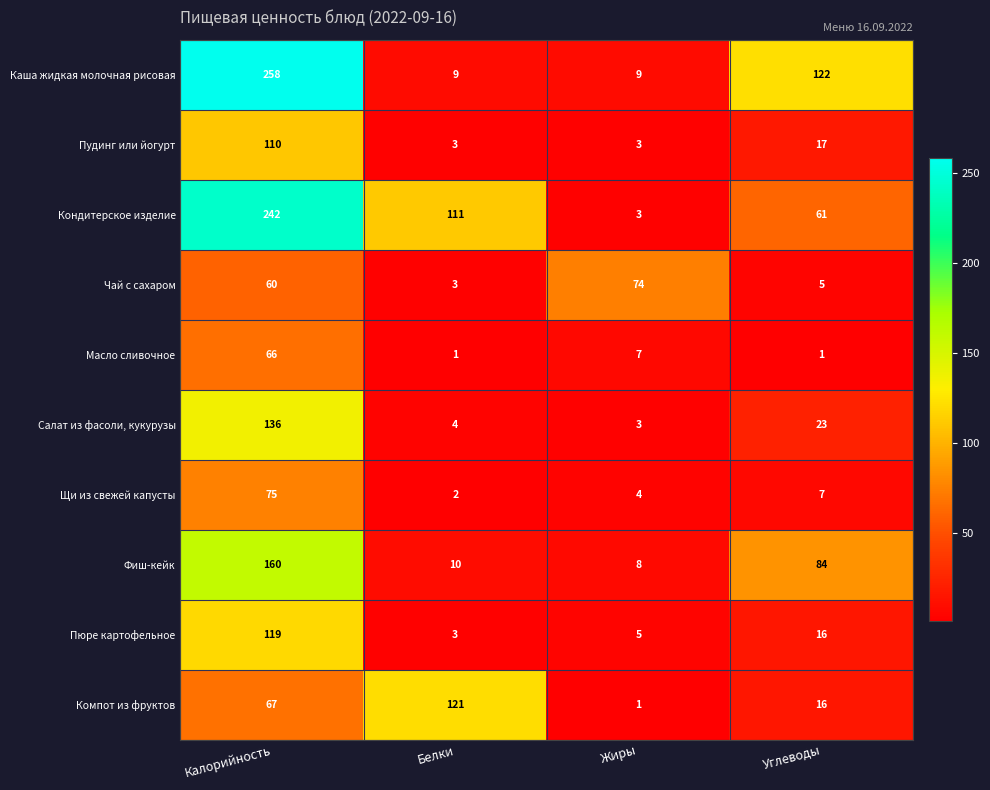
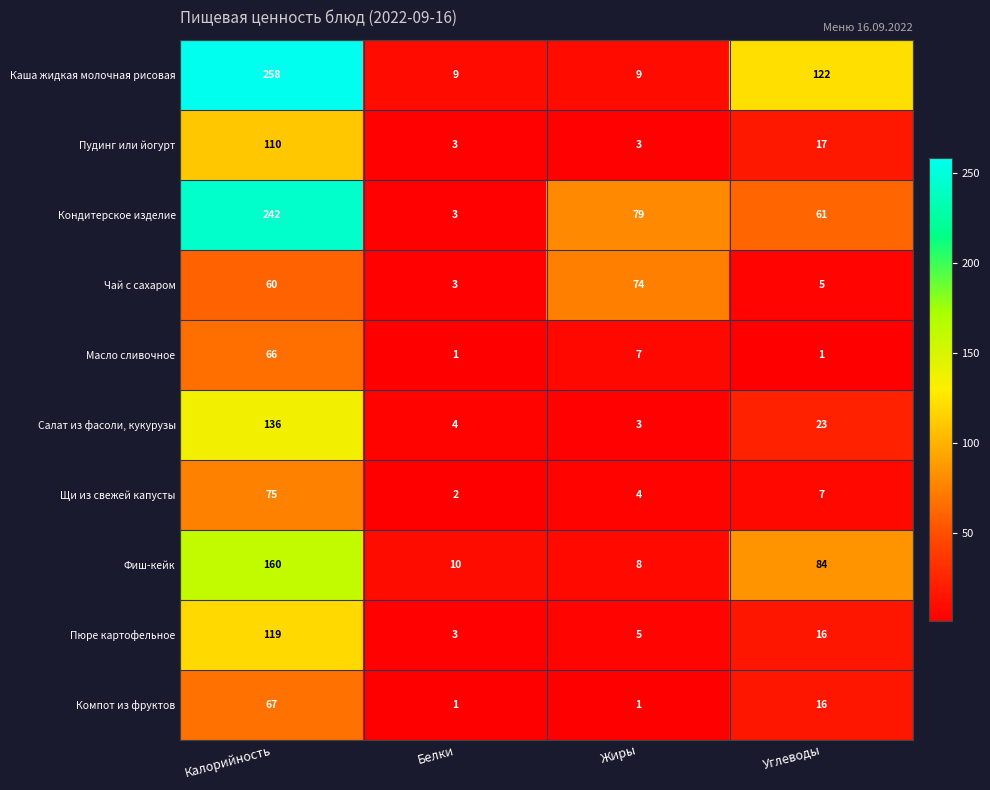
Кондитерское изделие, Белки: 111 -> 3
Кондитерское изделие, Жиры: 3 -> 79
Компот из фруктов, Белки: 121 -> 1
